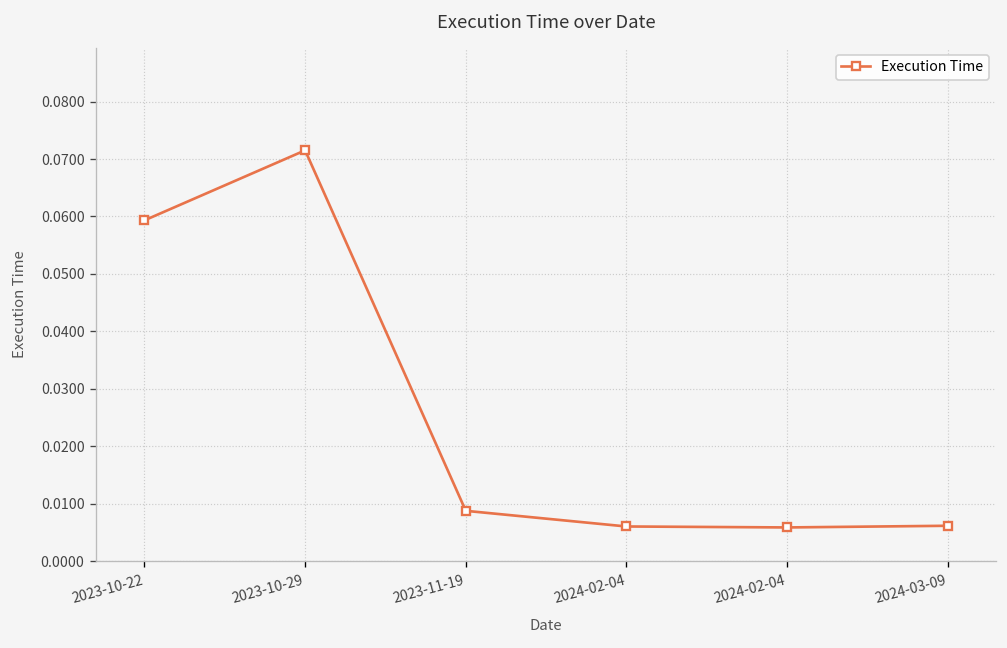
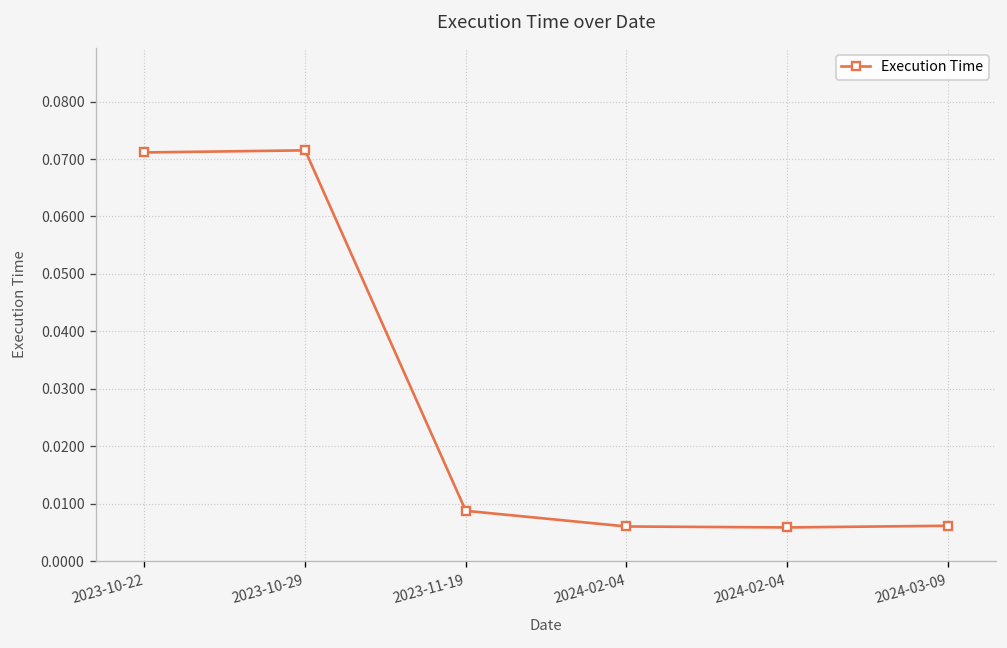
2023-10-22: 0.059 -> 0.071
